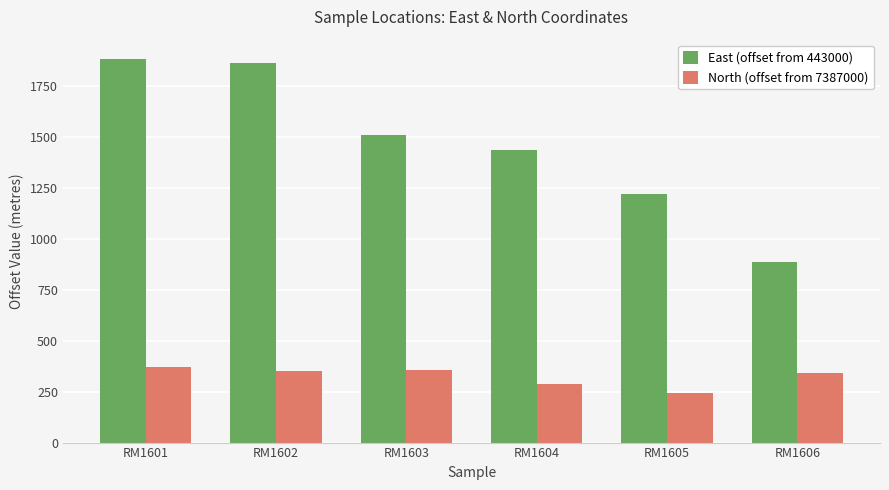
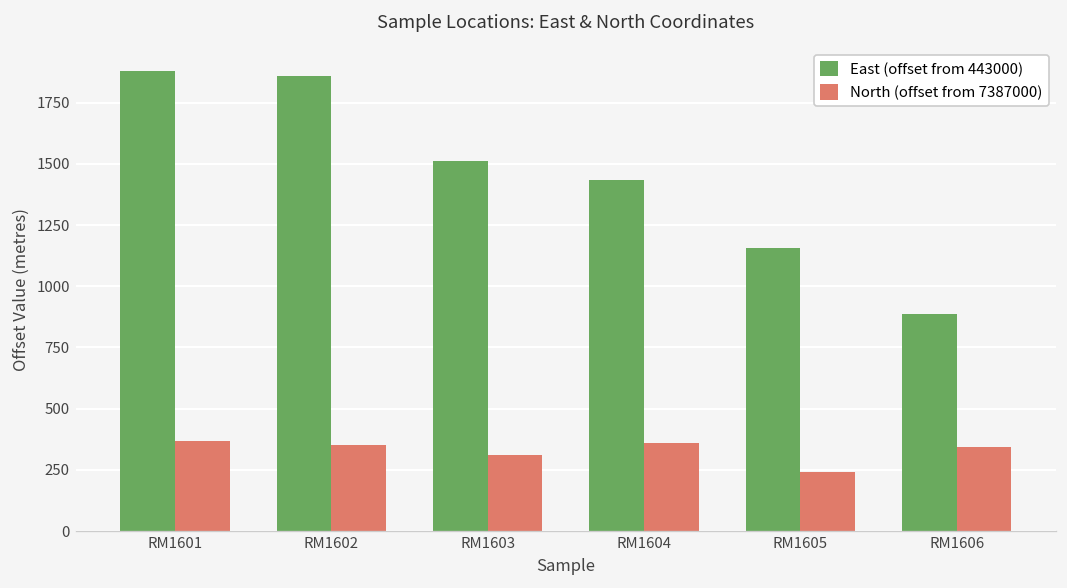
North (offset from 7387000), RM1603: 350 -> 310
North (offset from 7387000), RM1604: 290 -> 360
East (offset from 443000), RM1605: 1220 -> 1160
